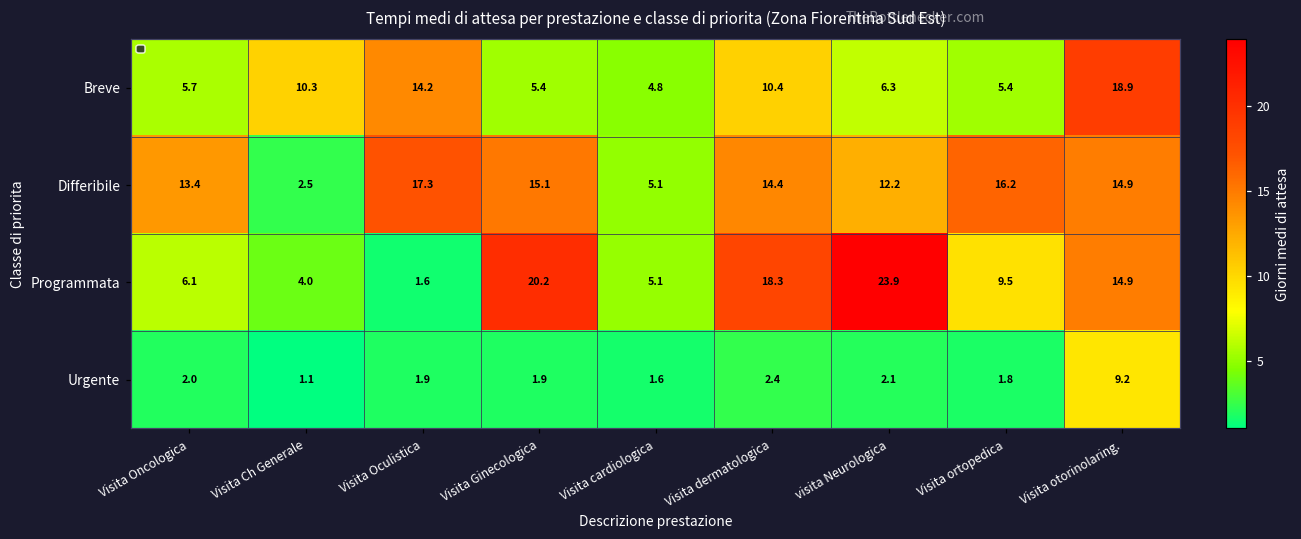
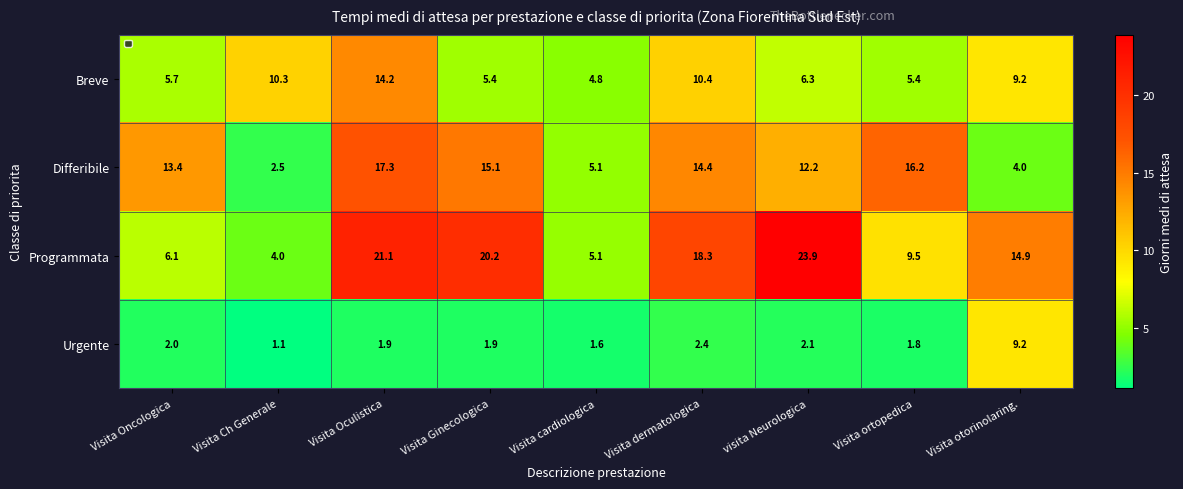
Breve, Visita otorinolaring.: 18.9 -> 9.2
Differibile, Visita otorinolaring.: 14.9 -> 4.0
Programmata, Visita Oculistica: 1.6 -> 21.1
